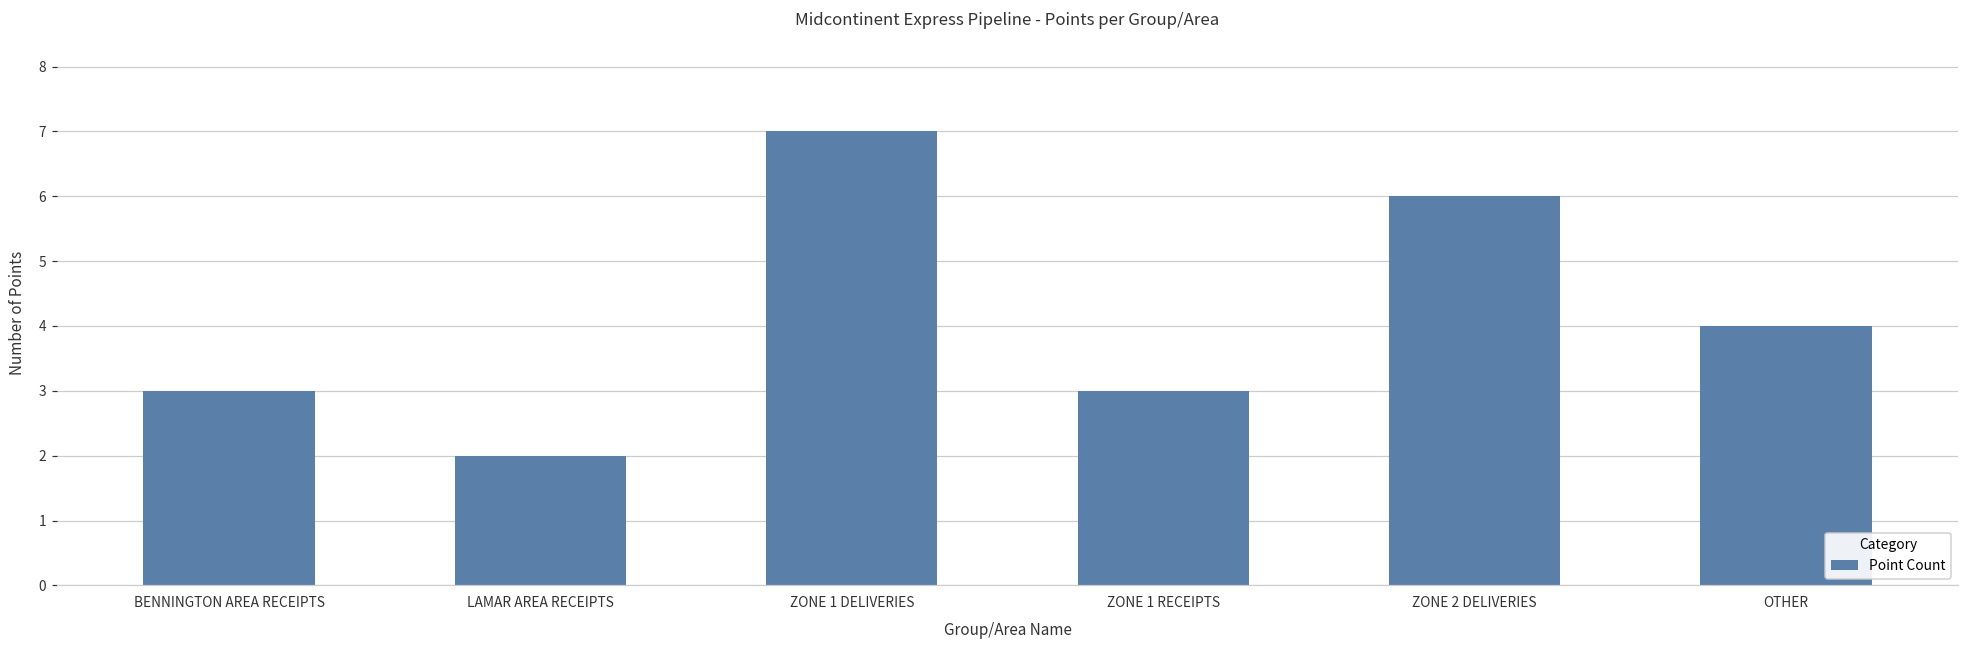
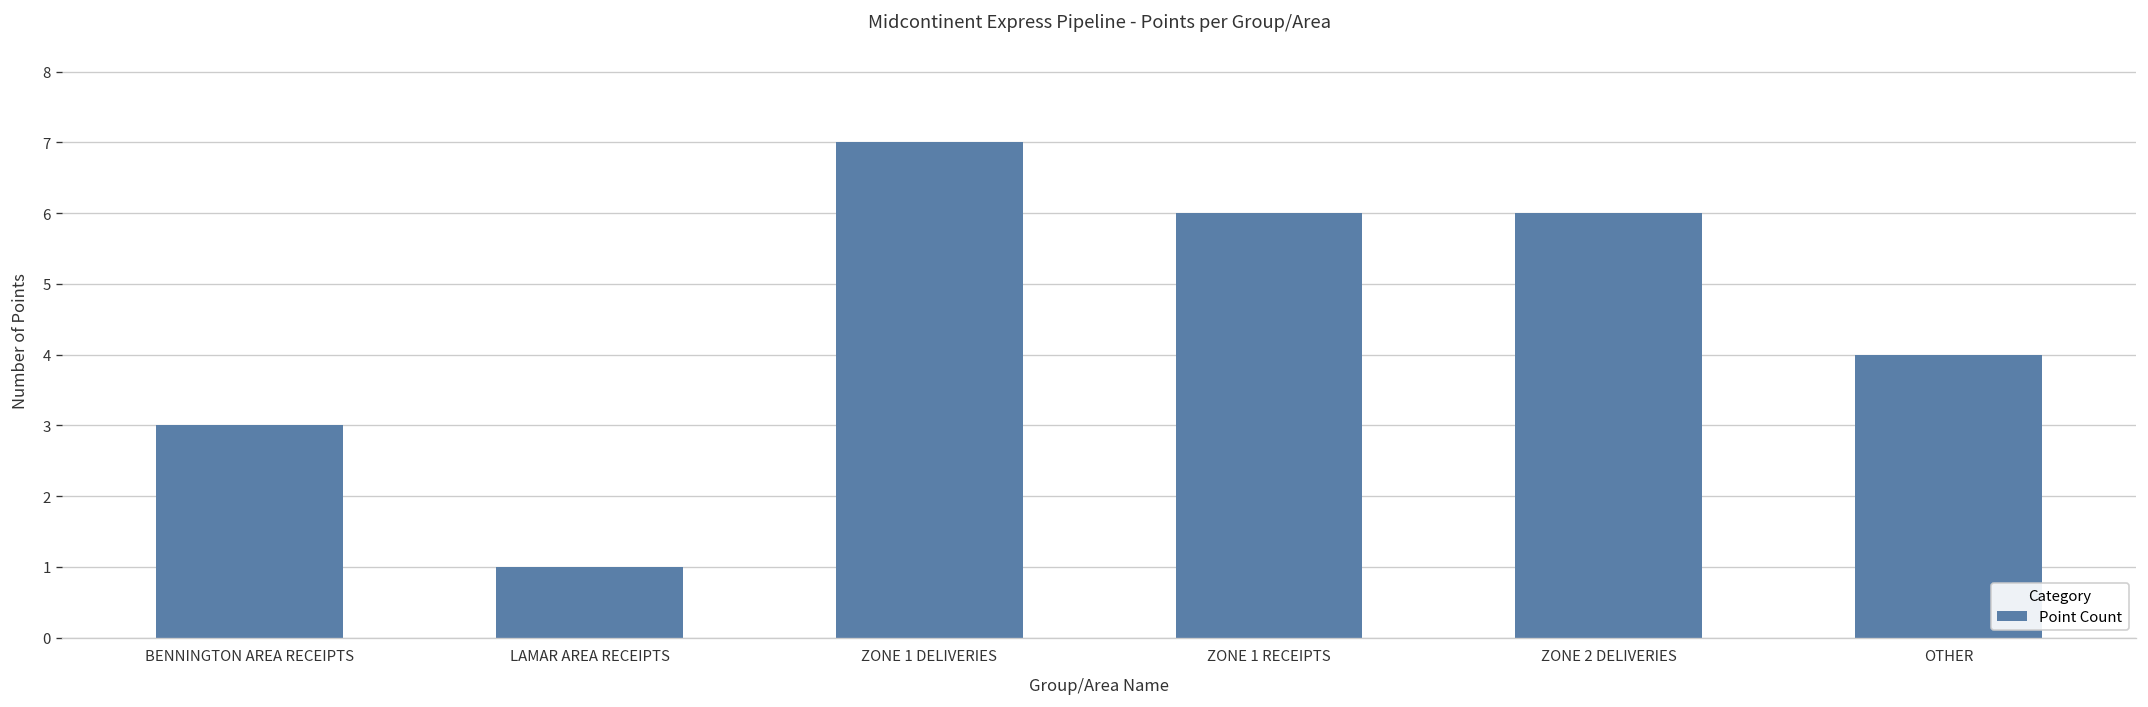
LAMAR AREA RECEIPTS: 2 -> 1
ZONE 1 RECEIPTS: 3 -> 6
